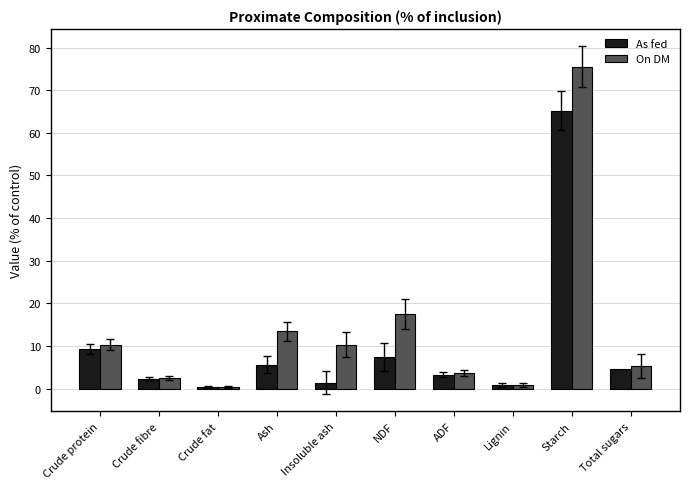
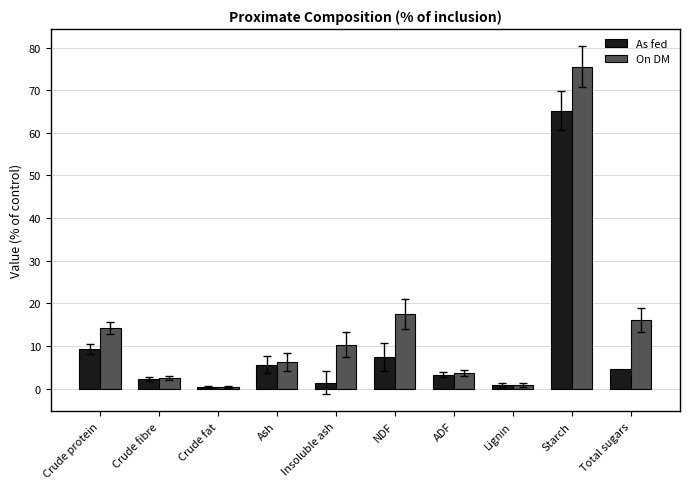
On DM, Crude protein: 10 -> 14
On DM, Ash: 13 -> 6
On DM, Total sugars: 5 -> 16
